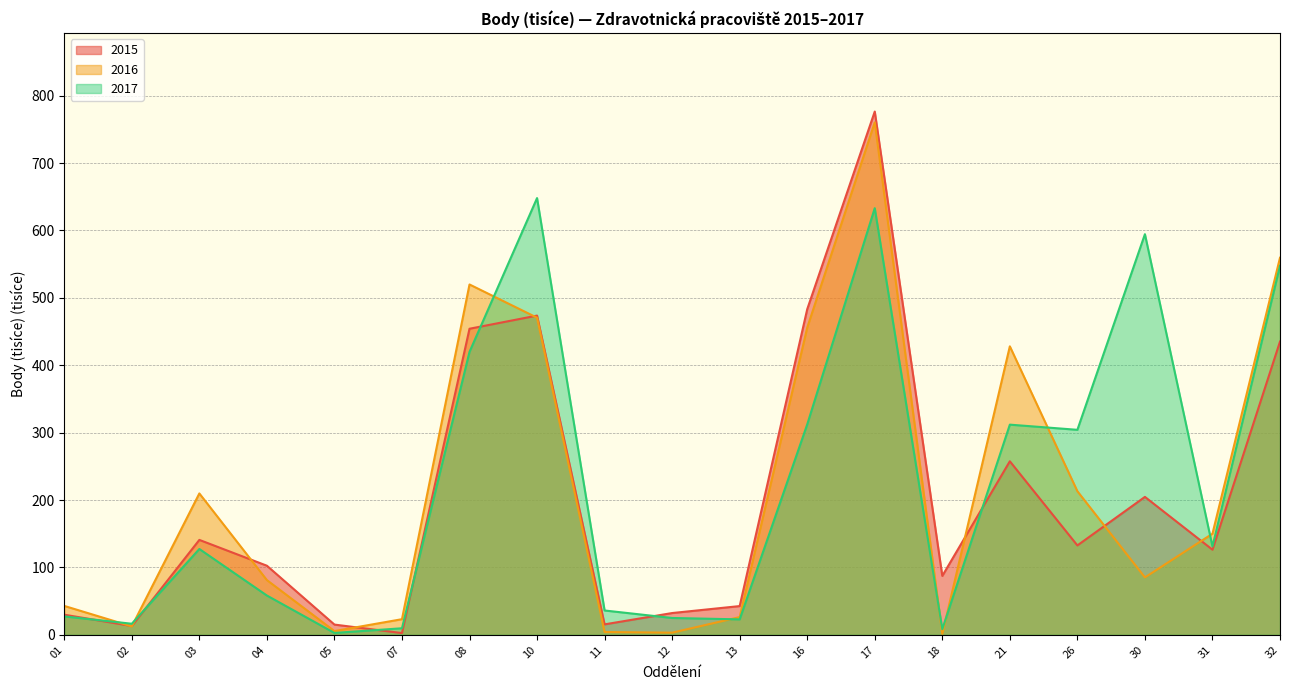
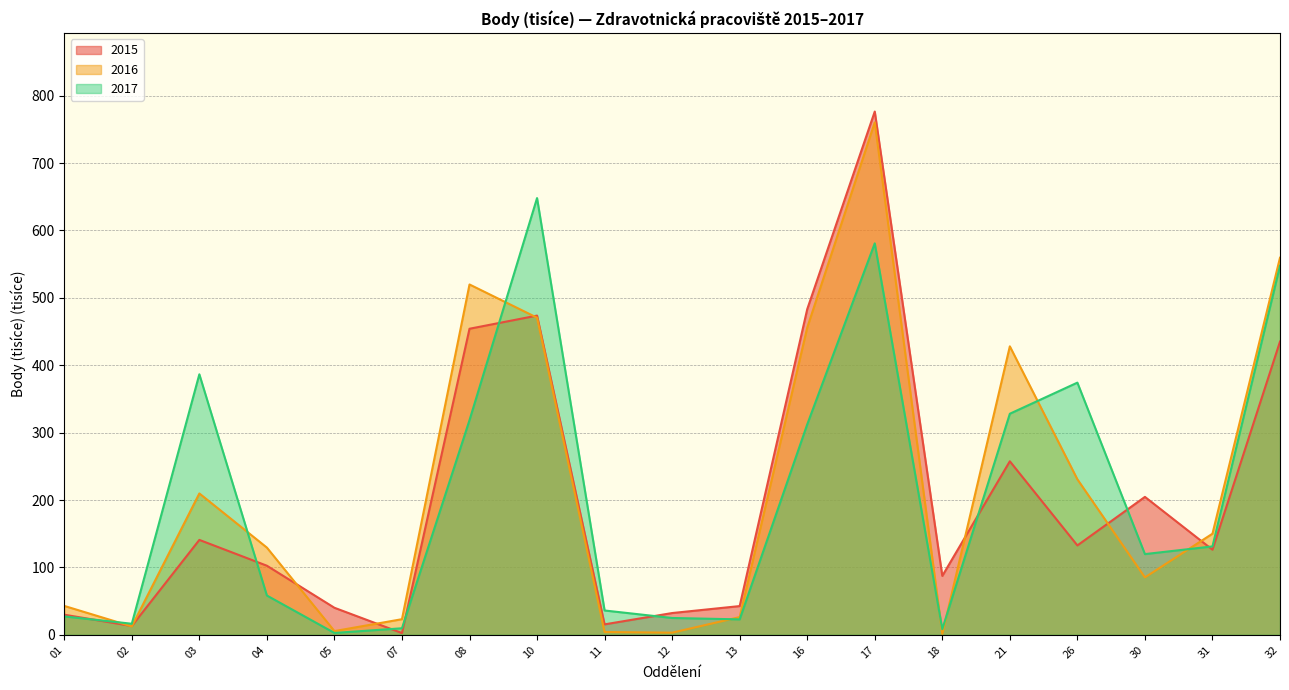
2017, 03: 130 -> 390
2016, 04: 80 -> 130
2015, 05: 20 -> 40
2017, 08: 420 -> 320
2017, 17: 630 -> 580
2017, 21: 310 -> 330
2016, 26: 210 -> 230
2017, 26: 300 -> 370
2017, 30: 590 -> 120
